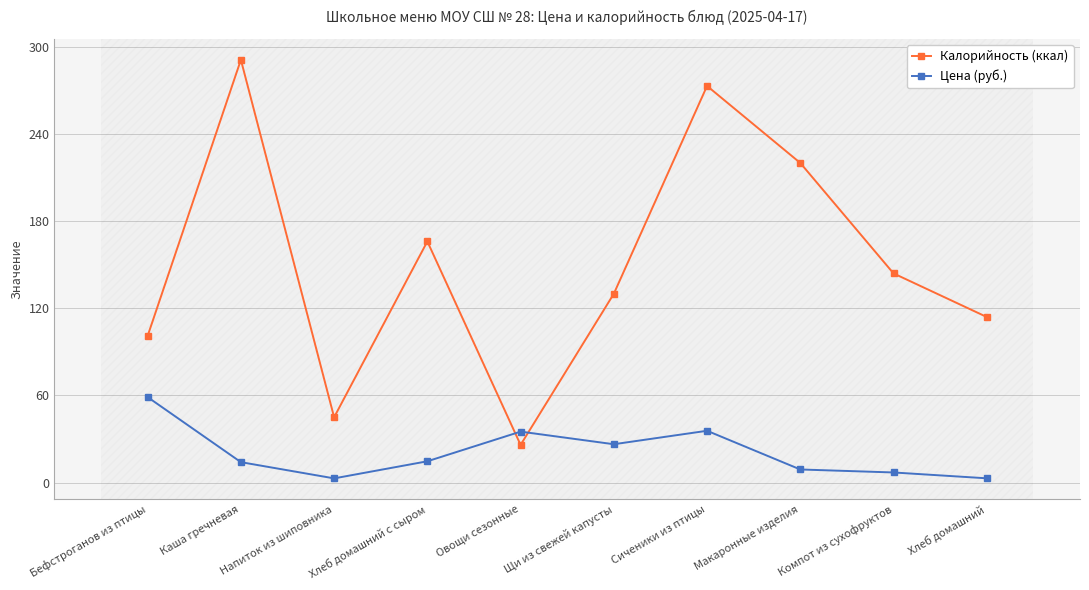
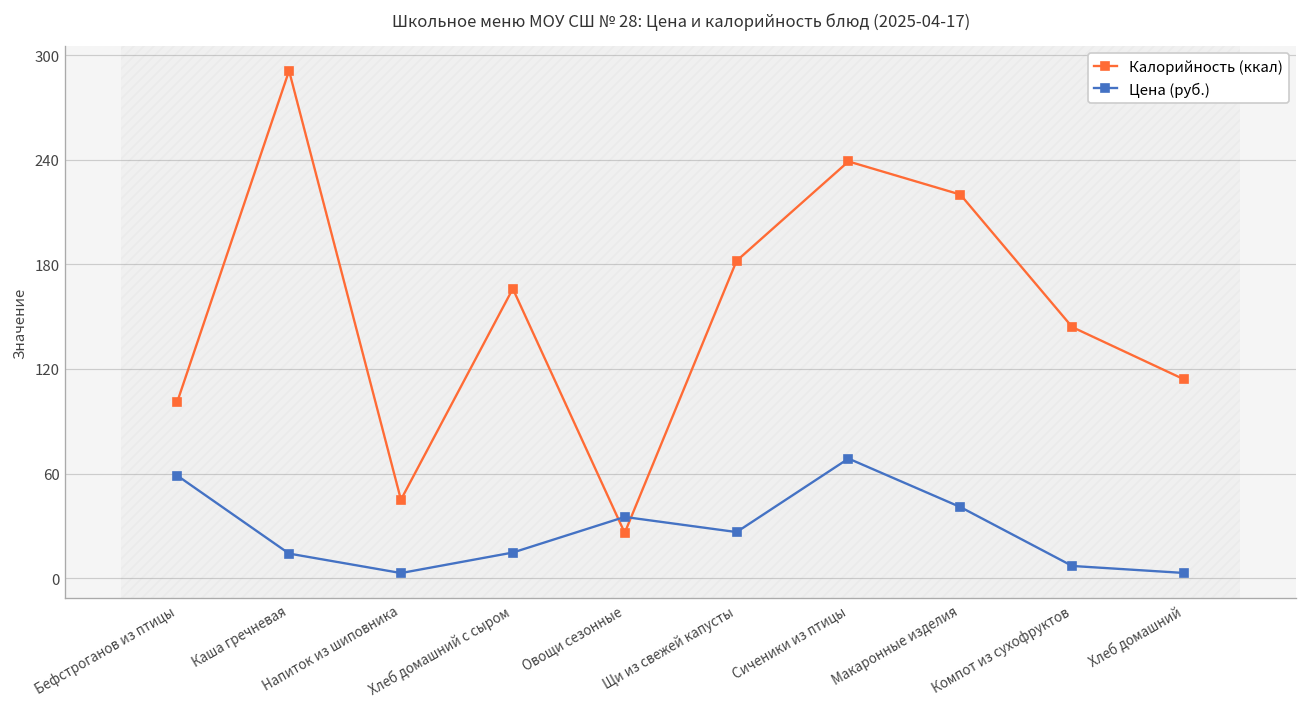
Калорийность (ккал), Щи из свежей капусты: 130 -> 182
Калорийность (ккал), Сиченики из птицы: 273 -> 239
Цена (руб.), Сиченики из птицы: 36 -> 69
Цена (руб.), Макаронные изделия: 9 -> 41
